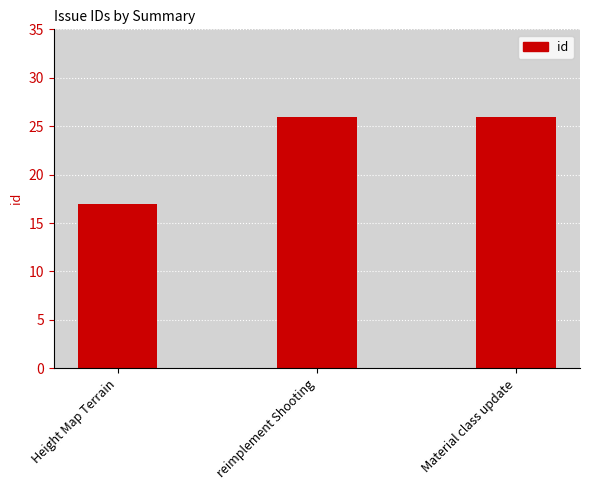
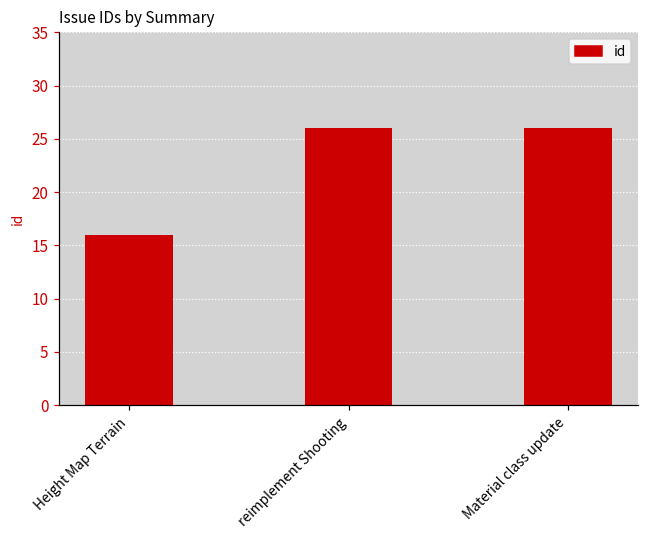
Height Map Terrain: 17 -> 16
